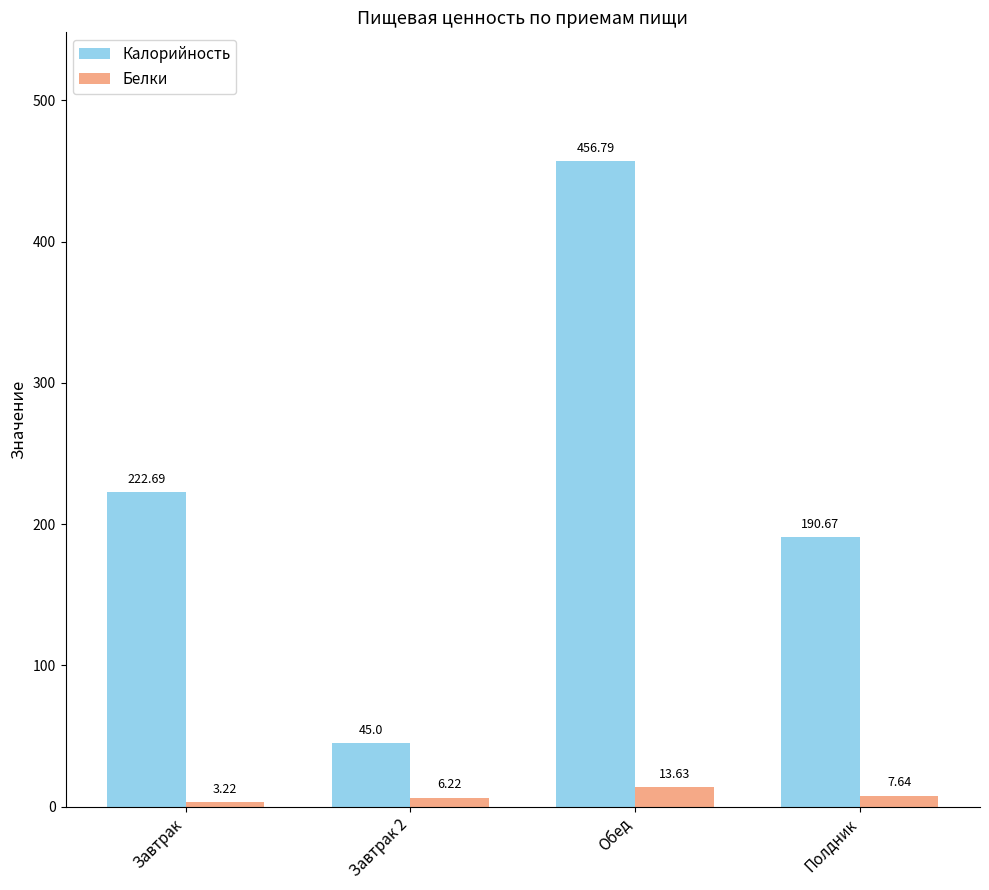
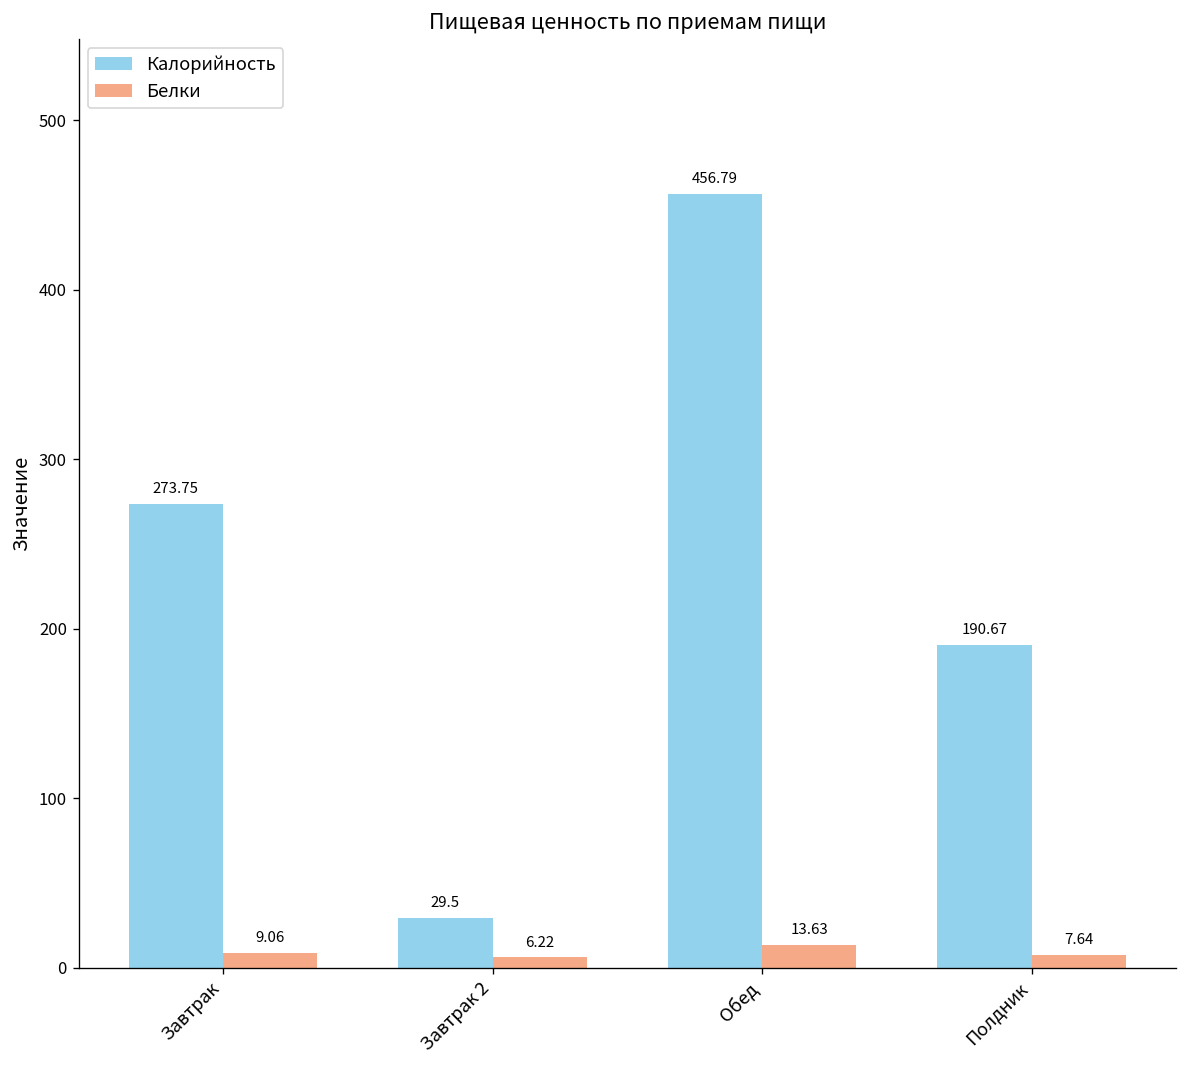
Калорийность, Завтрак: 222.69 -> 273.75
Белки, Завтрак: 3.22 -> 9.06
Калорийность, Завтрак 2: 45.0 -> 29.5
